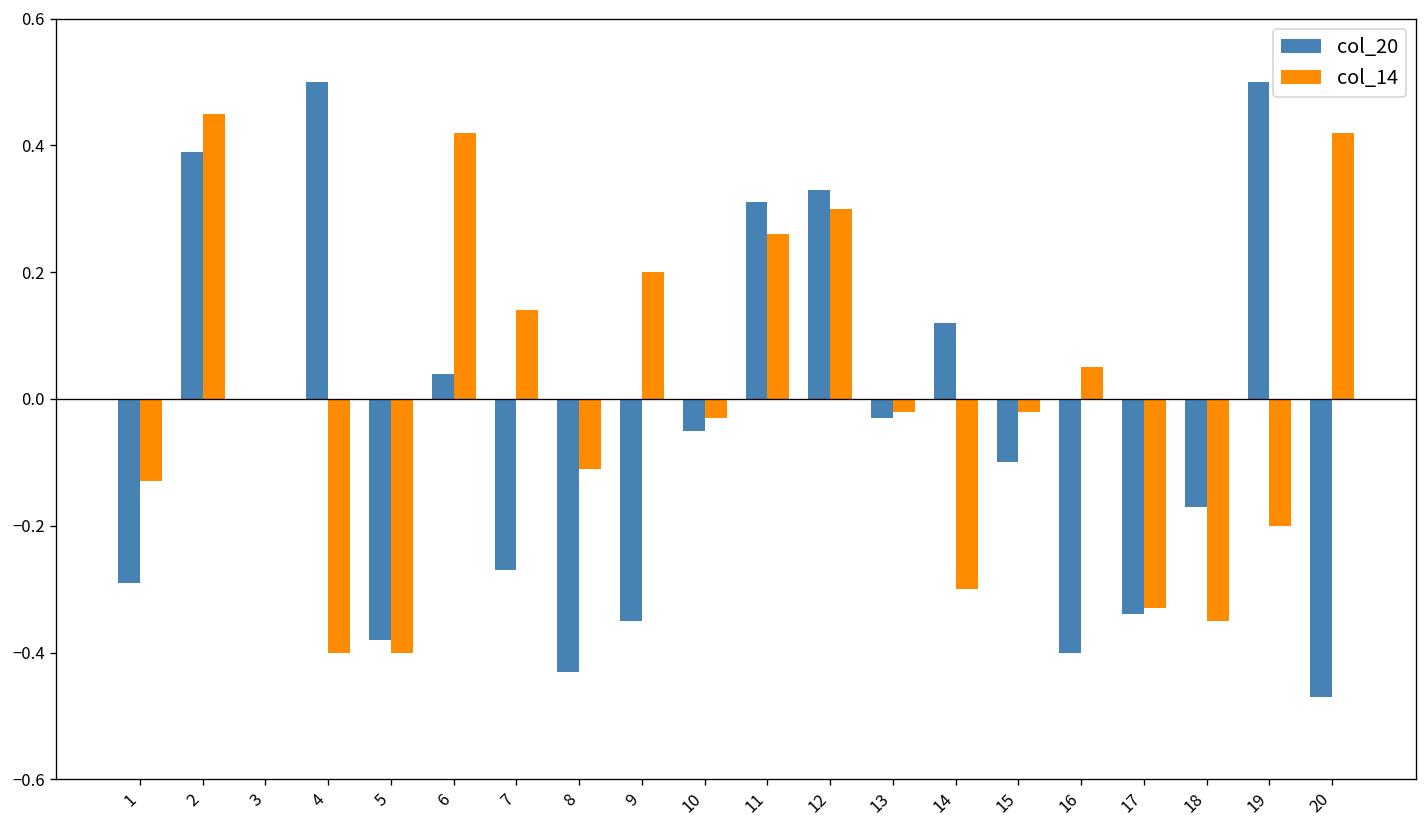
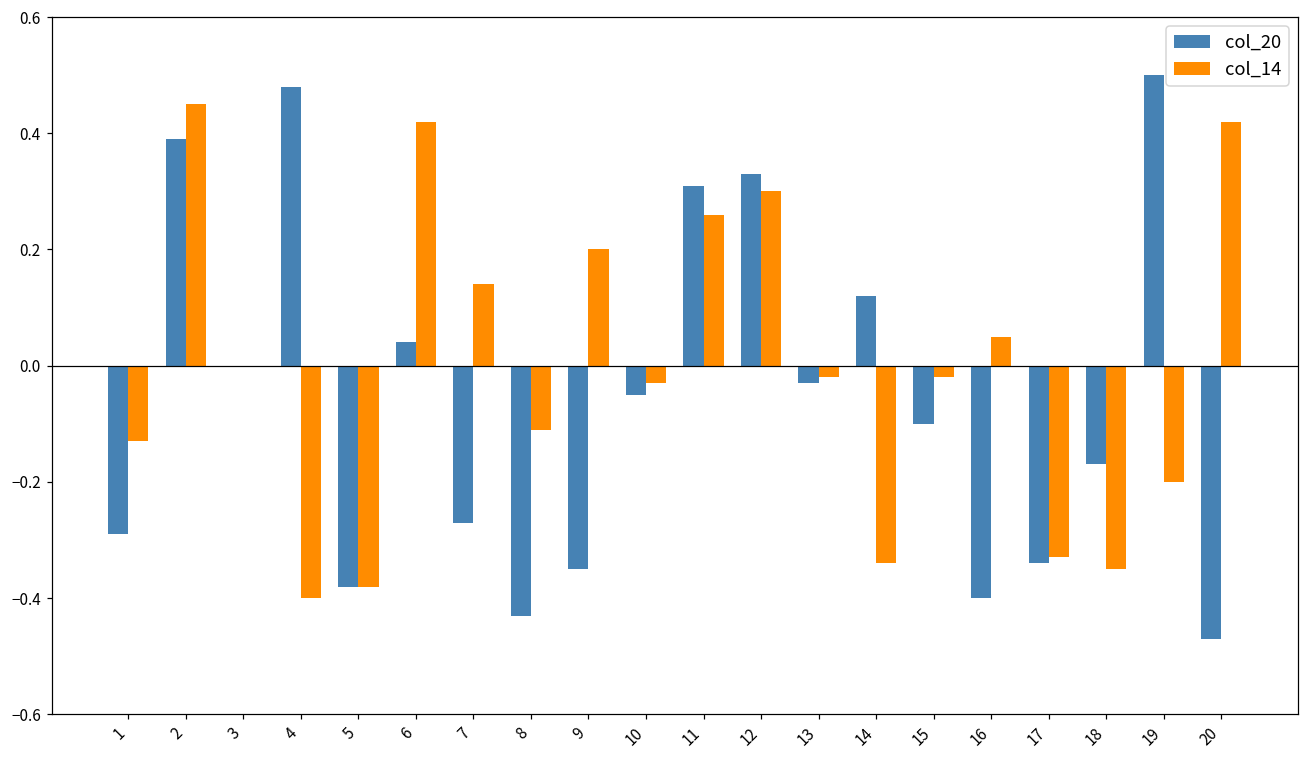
col_20, 4: 0.50 -> 0.48
col_14, 5: -0.40 -> -0.38
col_14, 14: -0.30 -> -0.34
